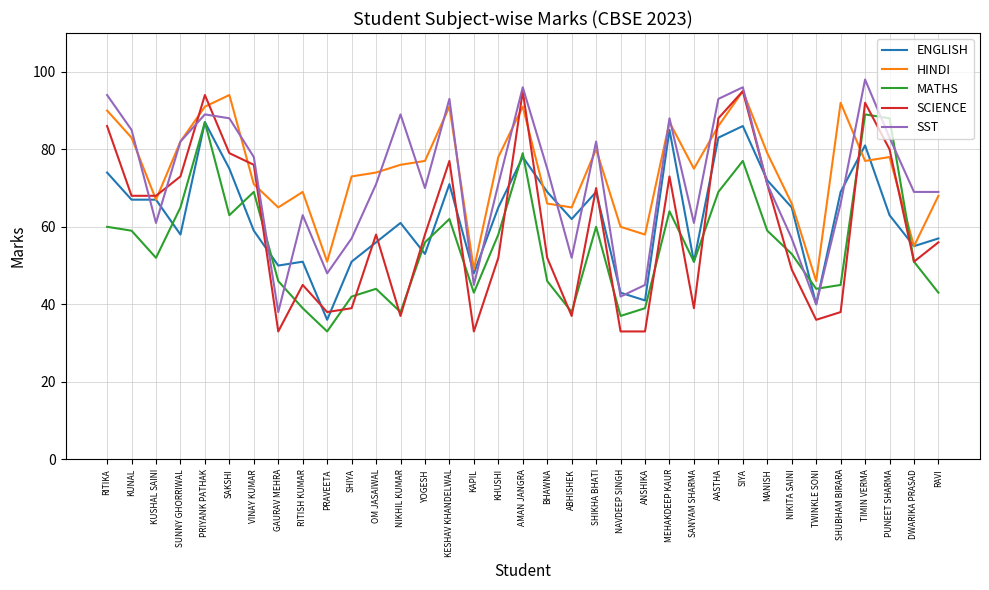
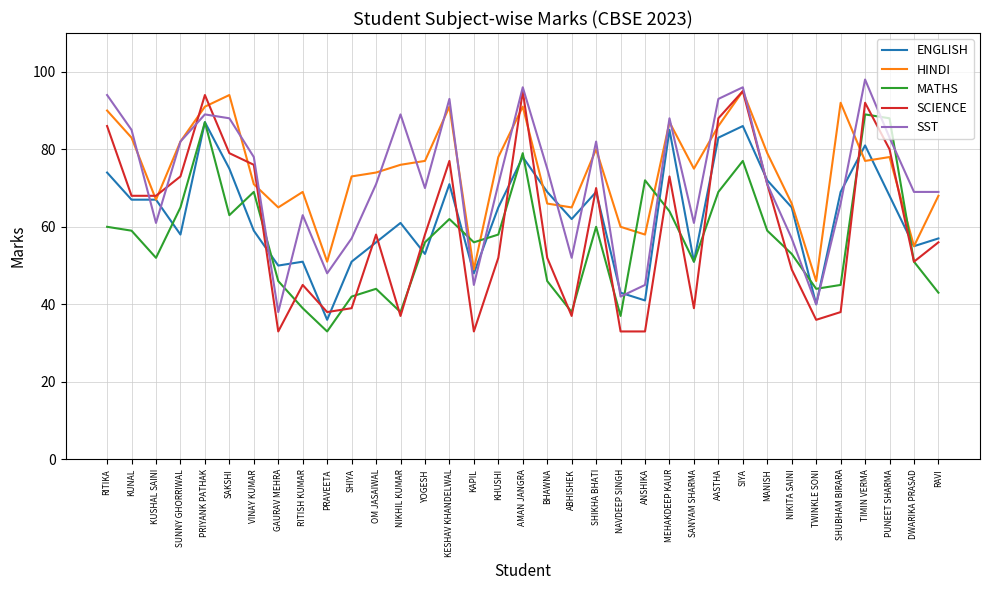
MATHS, KAPIL: 43 -> 56
MATHS, ANSHIKA: 39 -> 72
ENGLISH, PUNEET SHARMA: 63 -> 68
